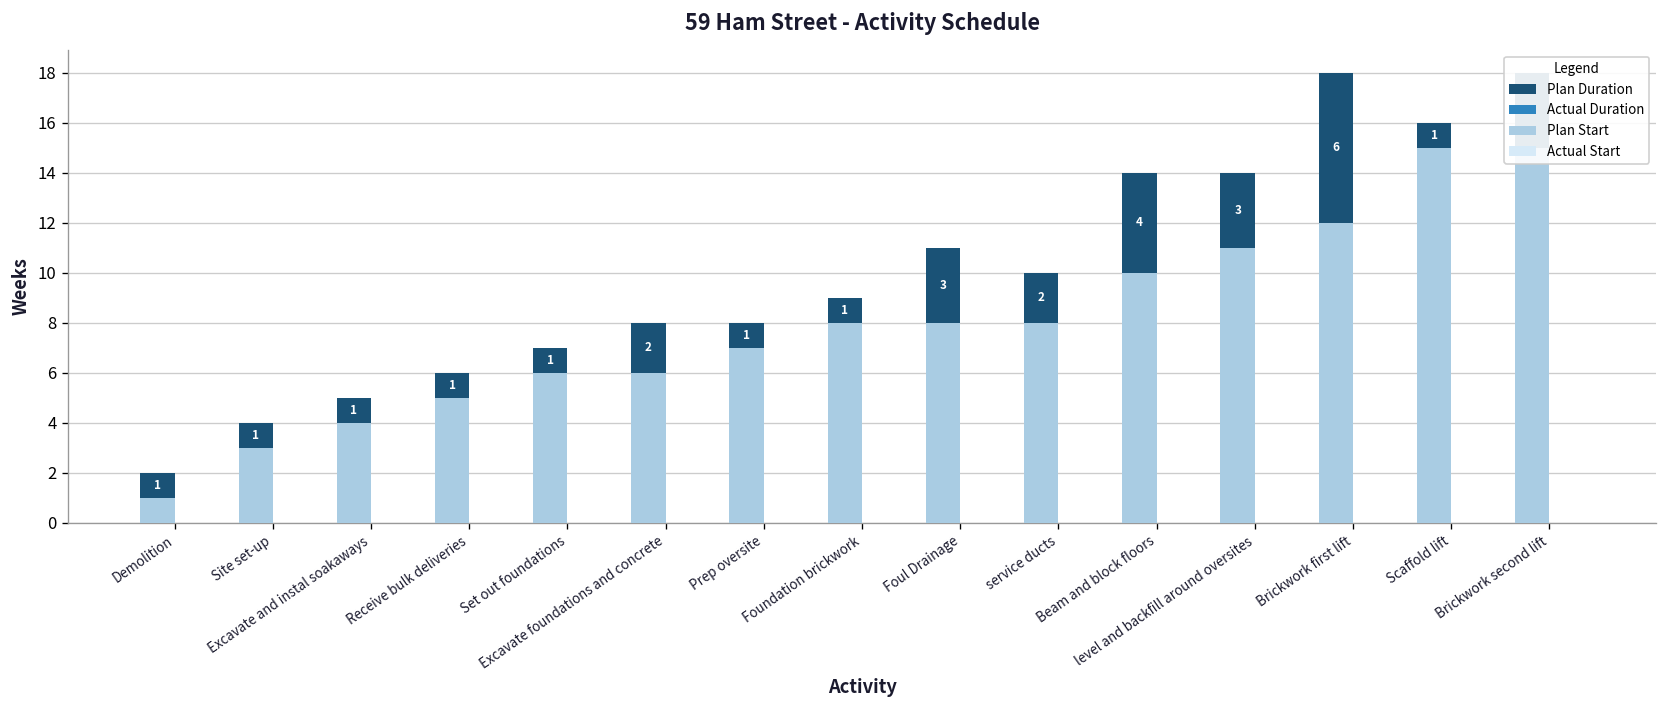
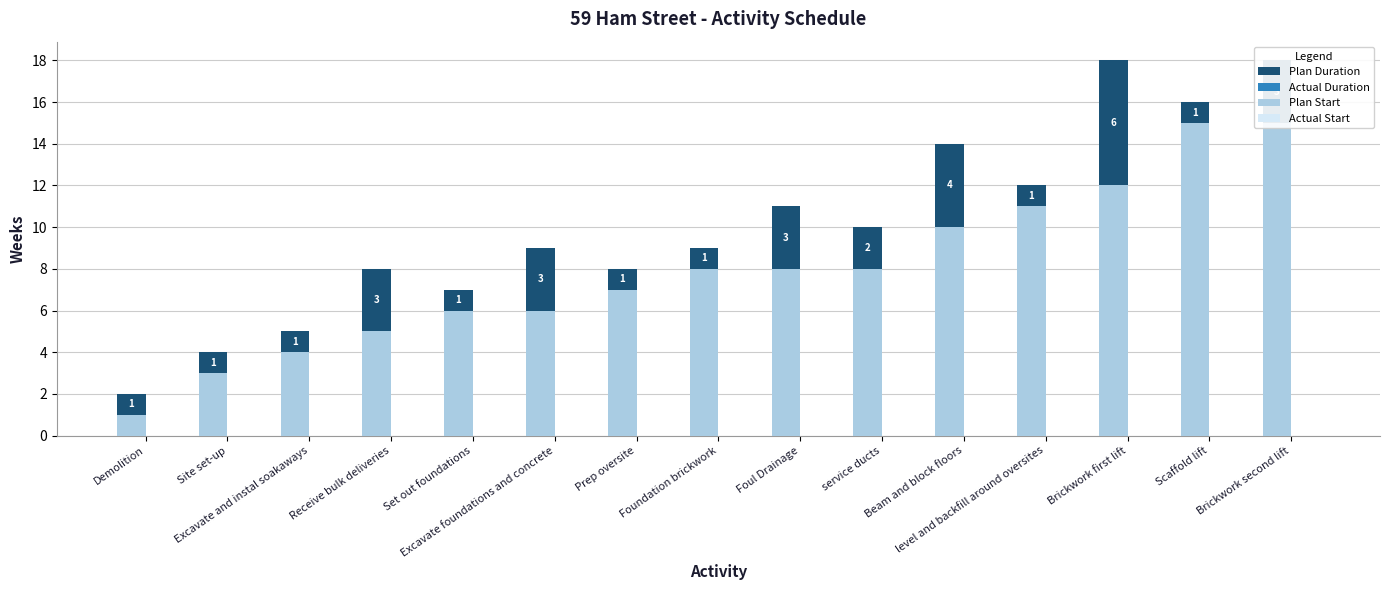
Plan Duration, Receive bulk deliveries: 1 -> 3
Plan Duration, Excavate foundations and concrete: 2 -> 3
Plan Duration, level and backfill around oversites: 3 -> 1
